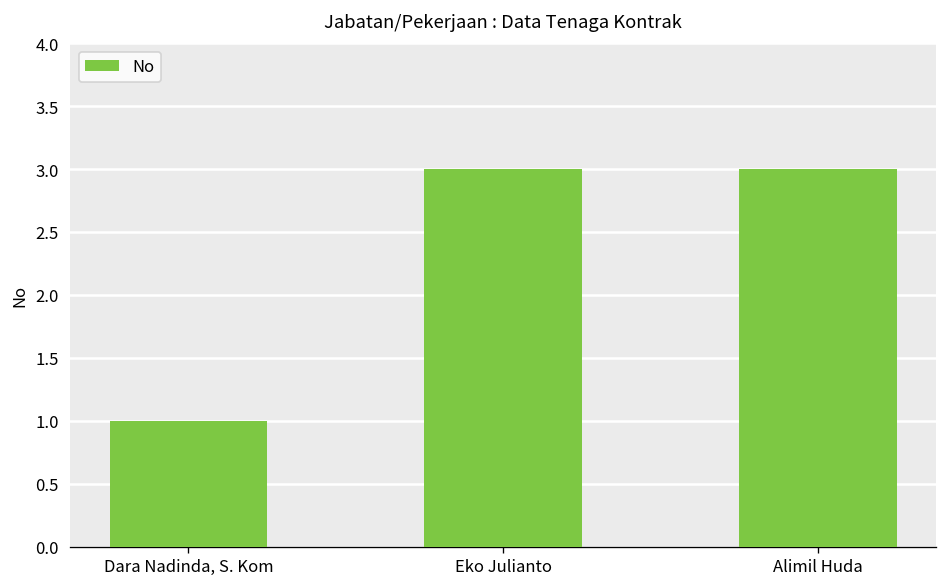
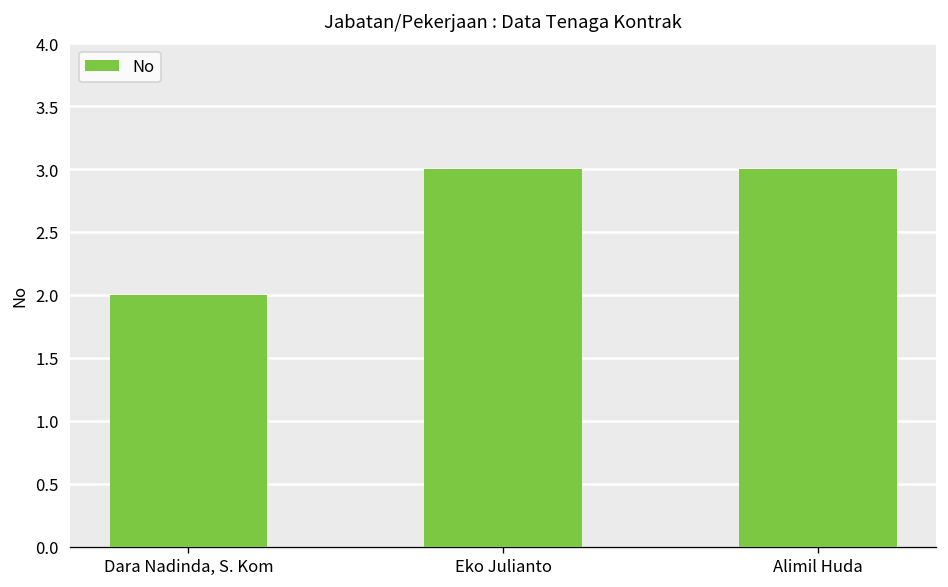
Dara Nadinda, S. Kom: 1 -> 2
